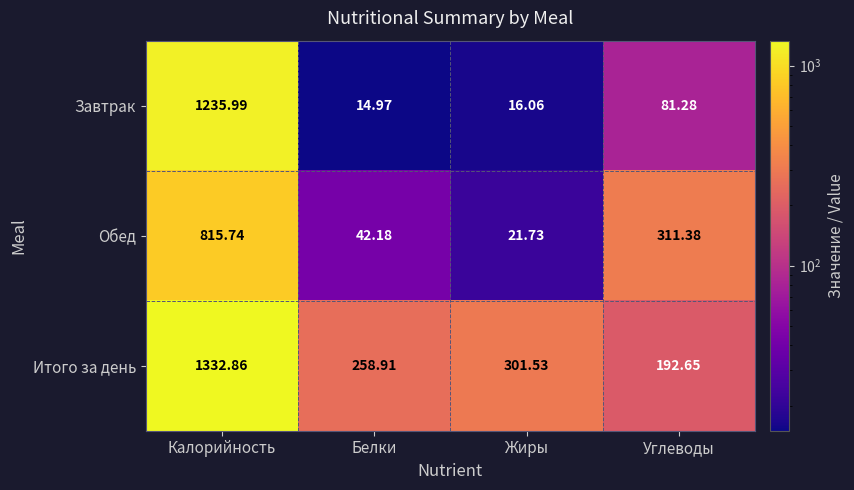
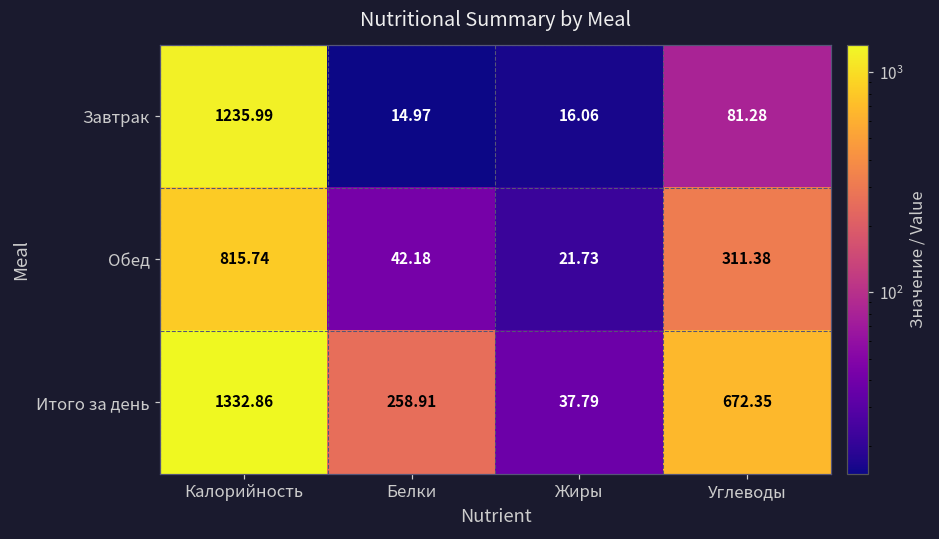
Итого за день, Жиры: 301.53 -> 37.79
Итого за день, Углеводы: 192.65 -> 672.35
